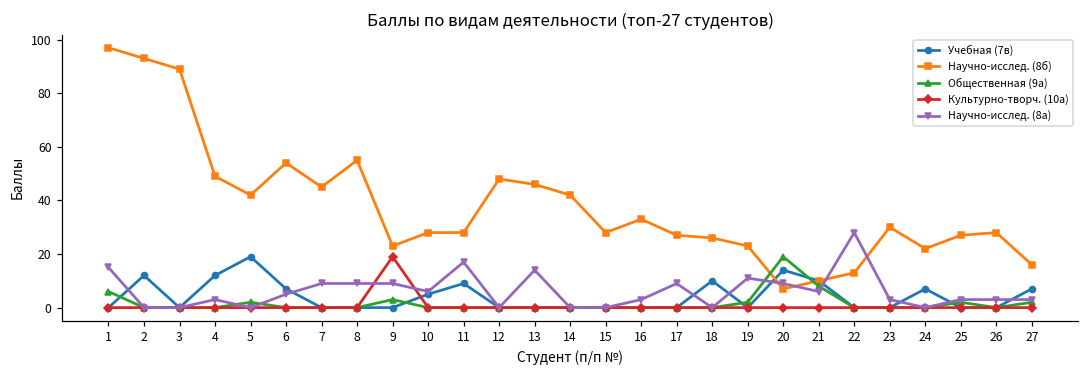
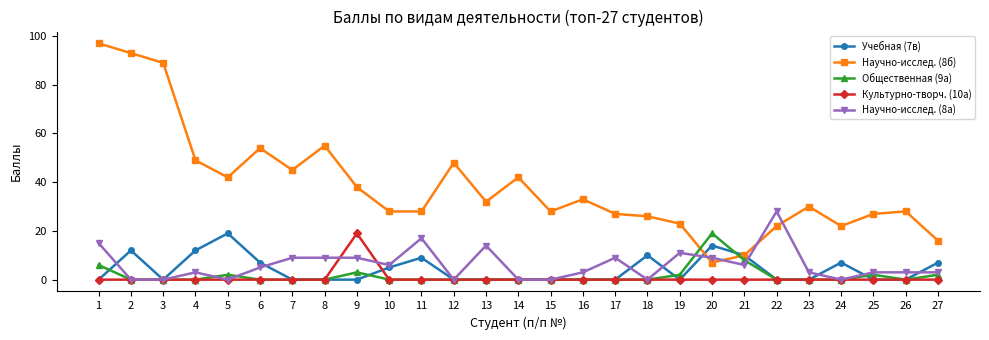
Научно-исслед. (8б), 9: 23 -> 38
Научно-исслед. (8б), 13: 46 -> 32
Научно-исслед. (8б), 22: 13 -> 22
